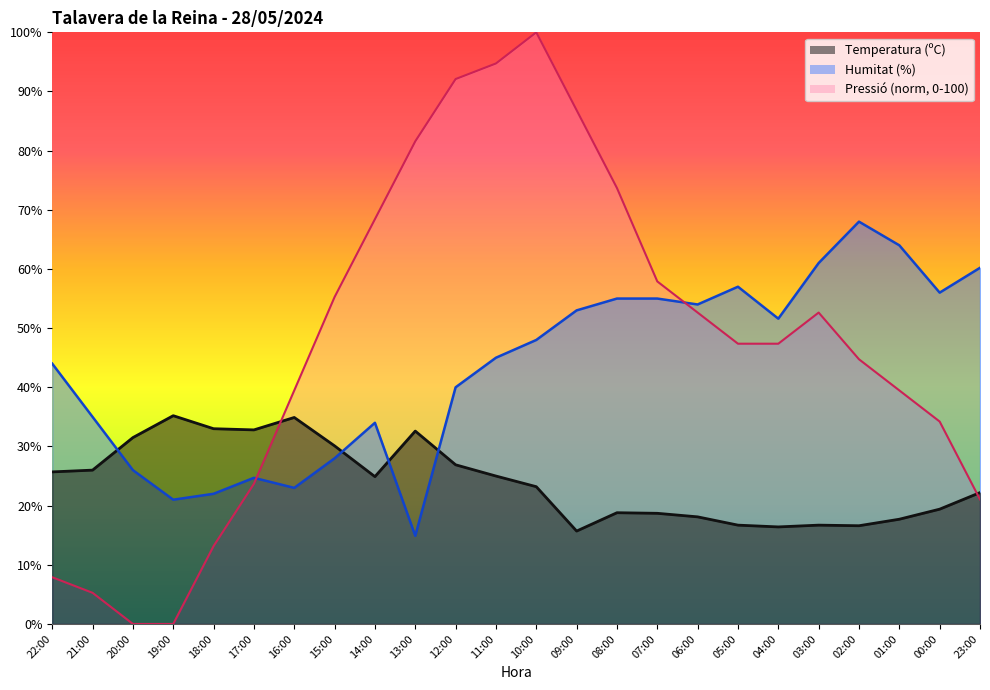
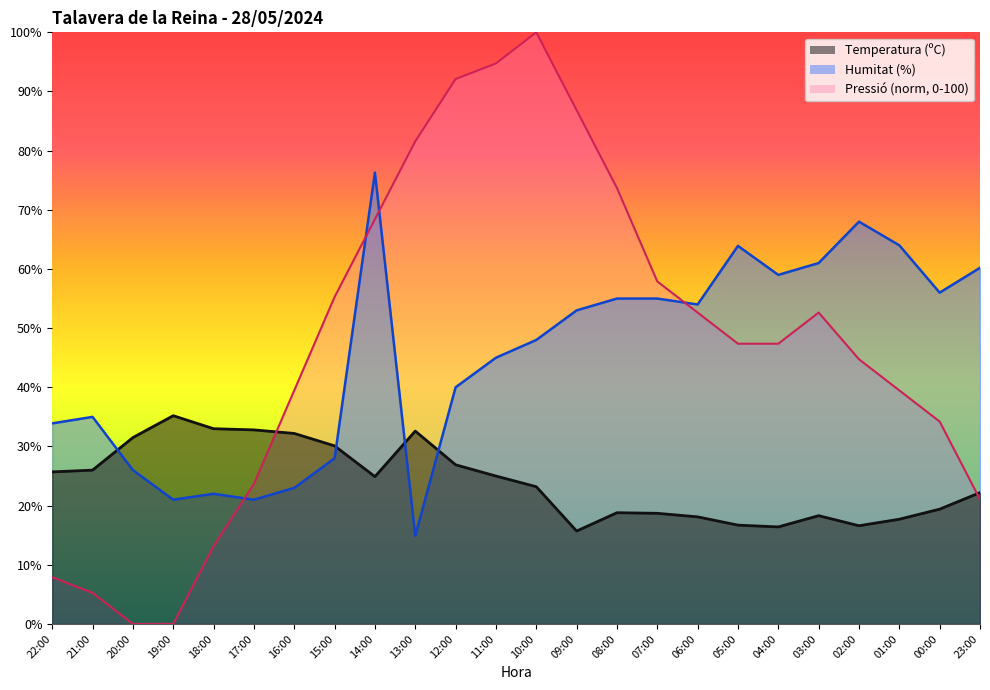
Humitat (%), 22:00: 44% -> 34%
Humitat (%), 17:00: 25% -> 21%
Temperatura (ºC), 16:00: 35% -> 32%
Humitat (%), 14:00: 34% -> 76%
Humitat (%), 05:00: 57% -> 64%
Humitat (%), 04:00: 52% -> 59%
Temperatura (ºC), 03:00: 17% -> 18%
